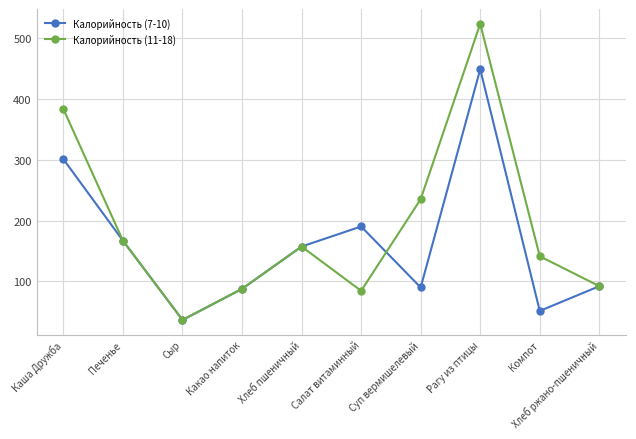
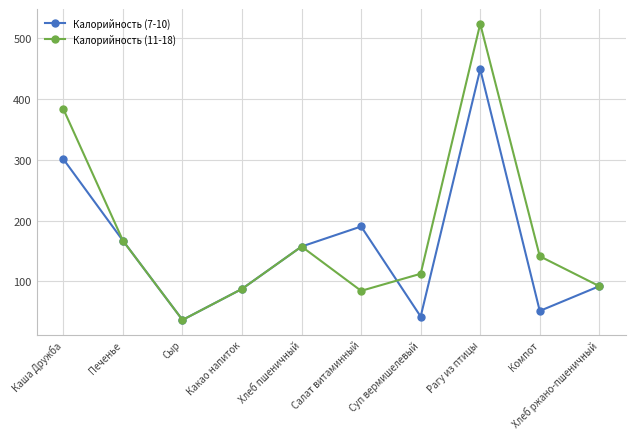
Калорийность (7-10), Суп вермишелевый: 90 -> 40
Калорийность (11-18), Суп вермишелевый: 240 -> 110
